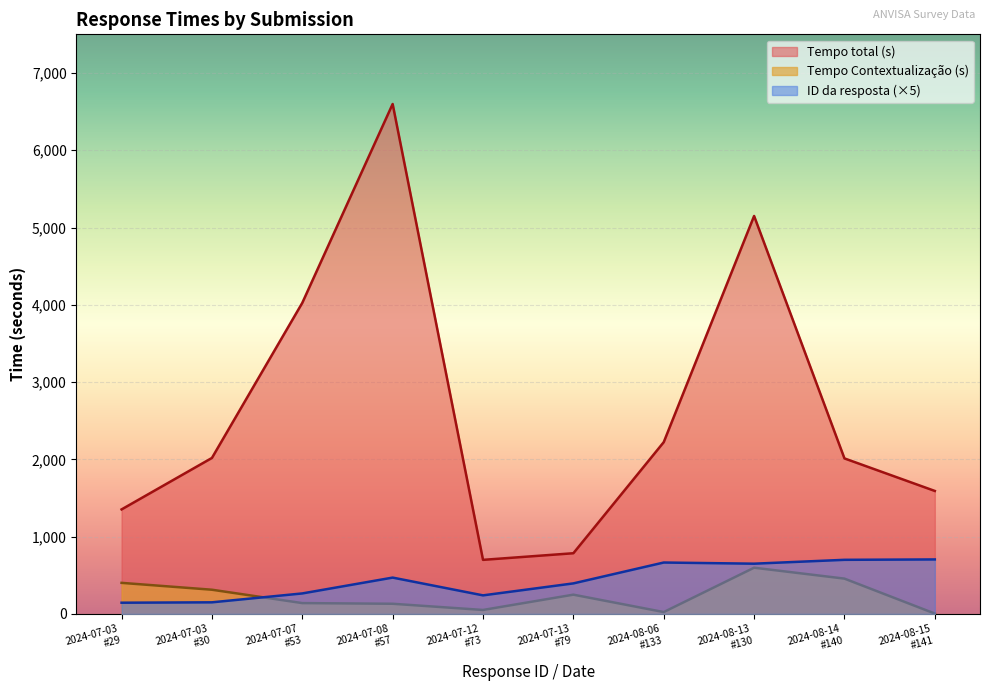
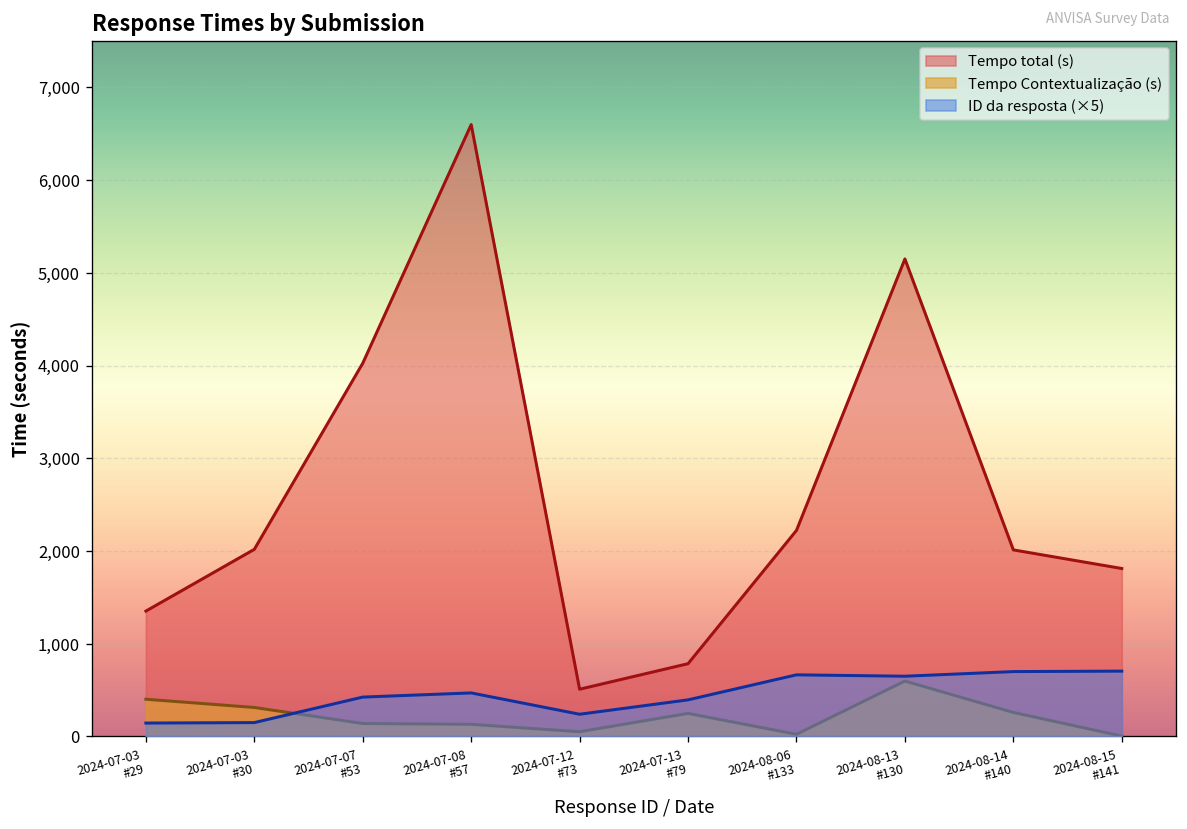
ID da resposta (×5), 2024-07-07 #53: 300 -> 400
Tempo total (s), 2024-07-12 #73: 700 -> 500
Tempo Contextualização (s), 2024-08-14 #140: 500 -> 300
Tempo total (s), 2024-08-15 #141: 1,600 -> 1,800
